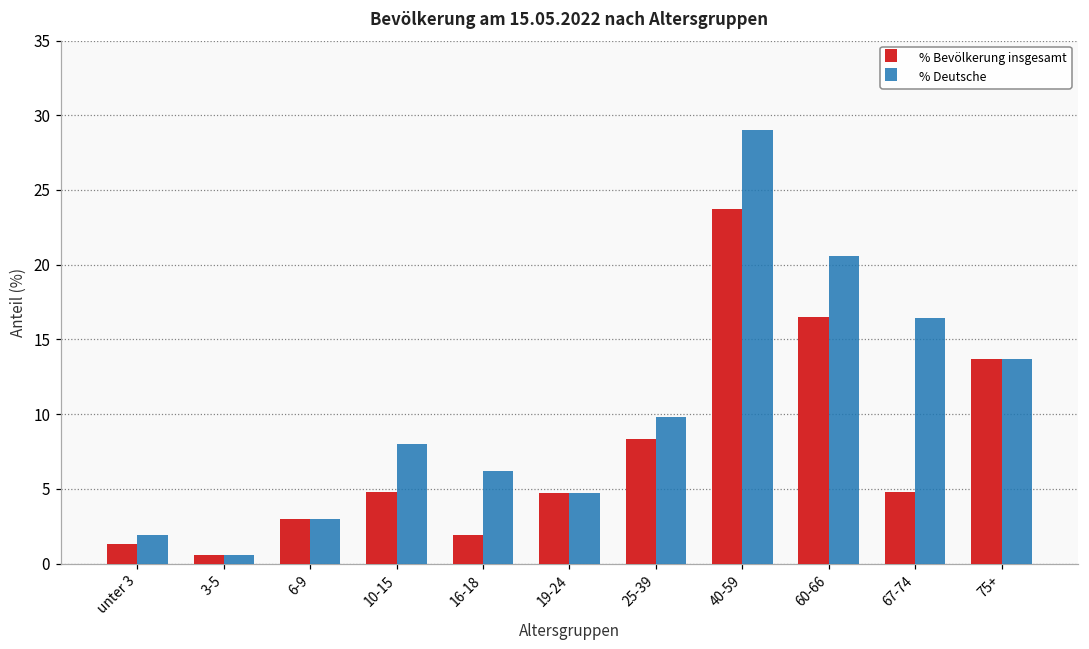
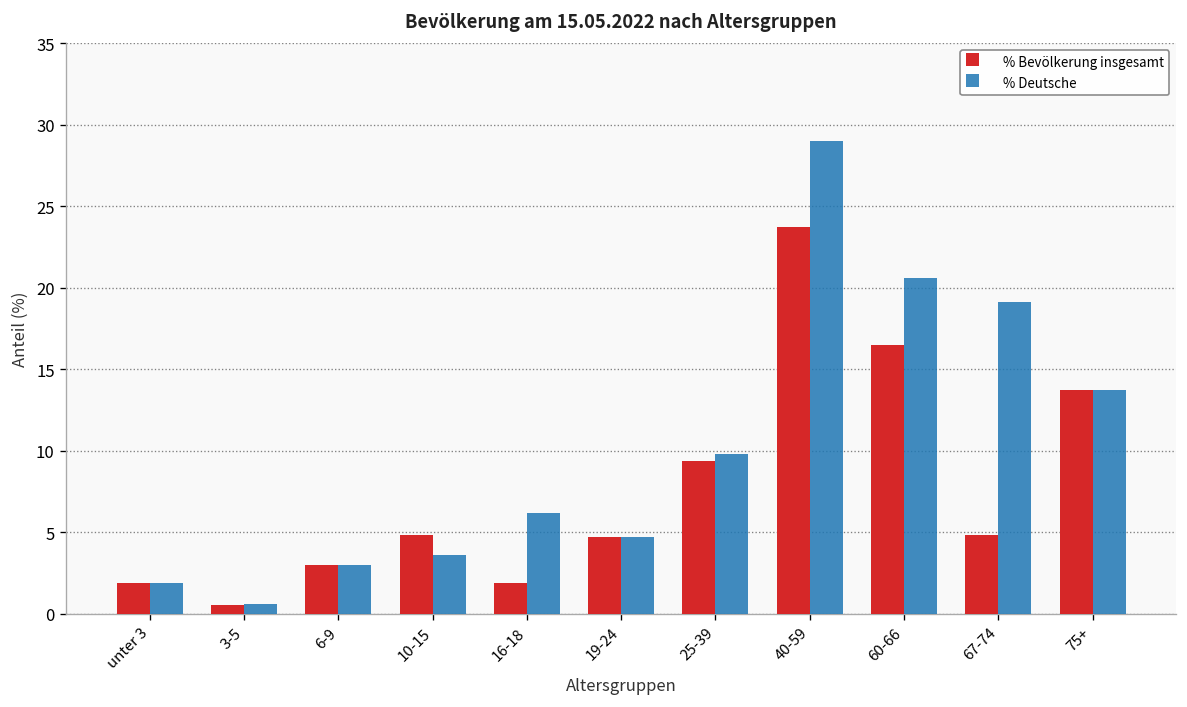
% Bevölkerung insgesamt, unter 3: 1.3 -> 1.9
% Deutsche, 10-15: 8.0 -> 3.6
% Bevölkerung insgesamt, 25-39: 8.3 -> 9.4
% Deutsche, 67-74: 16.4 -> 19.1
